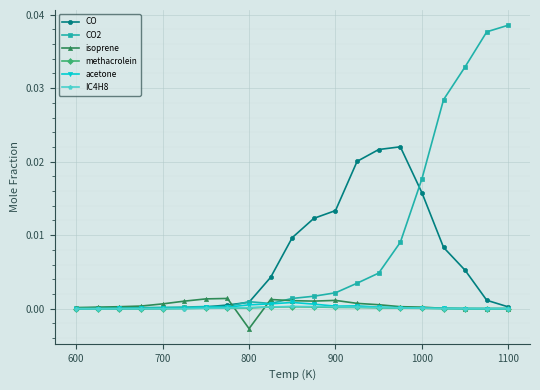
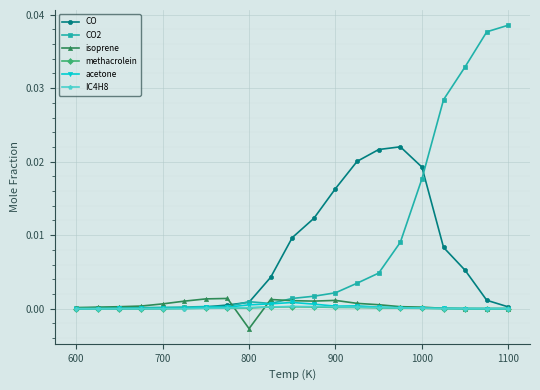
CO, 900: 0.013 -> 0.016
CO, 1000: 0.016 -> 0.019
